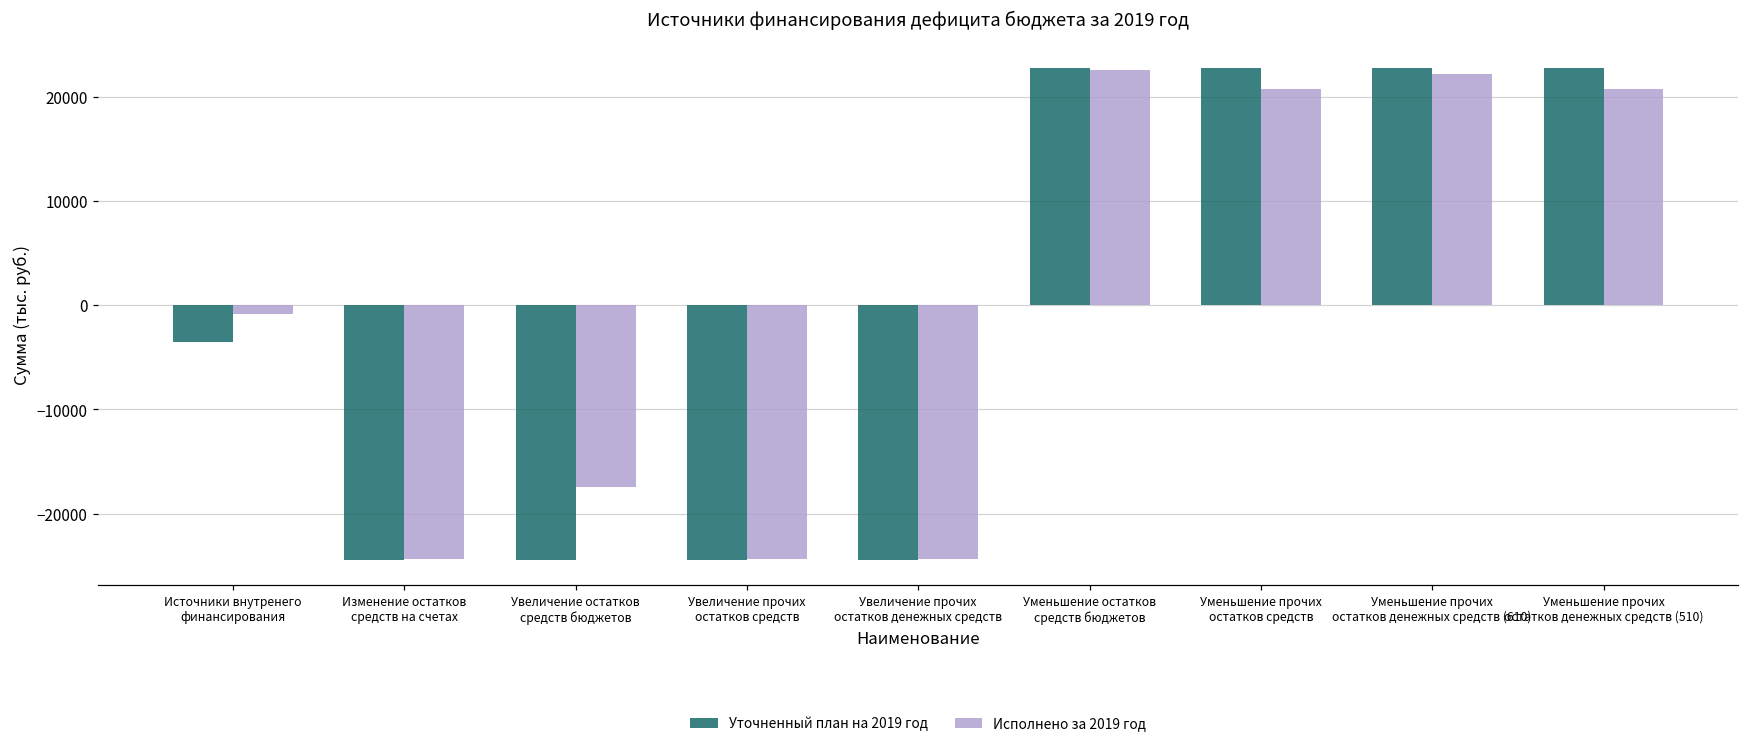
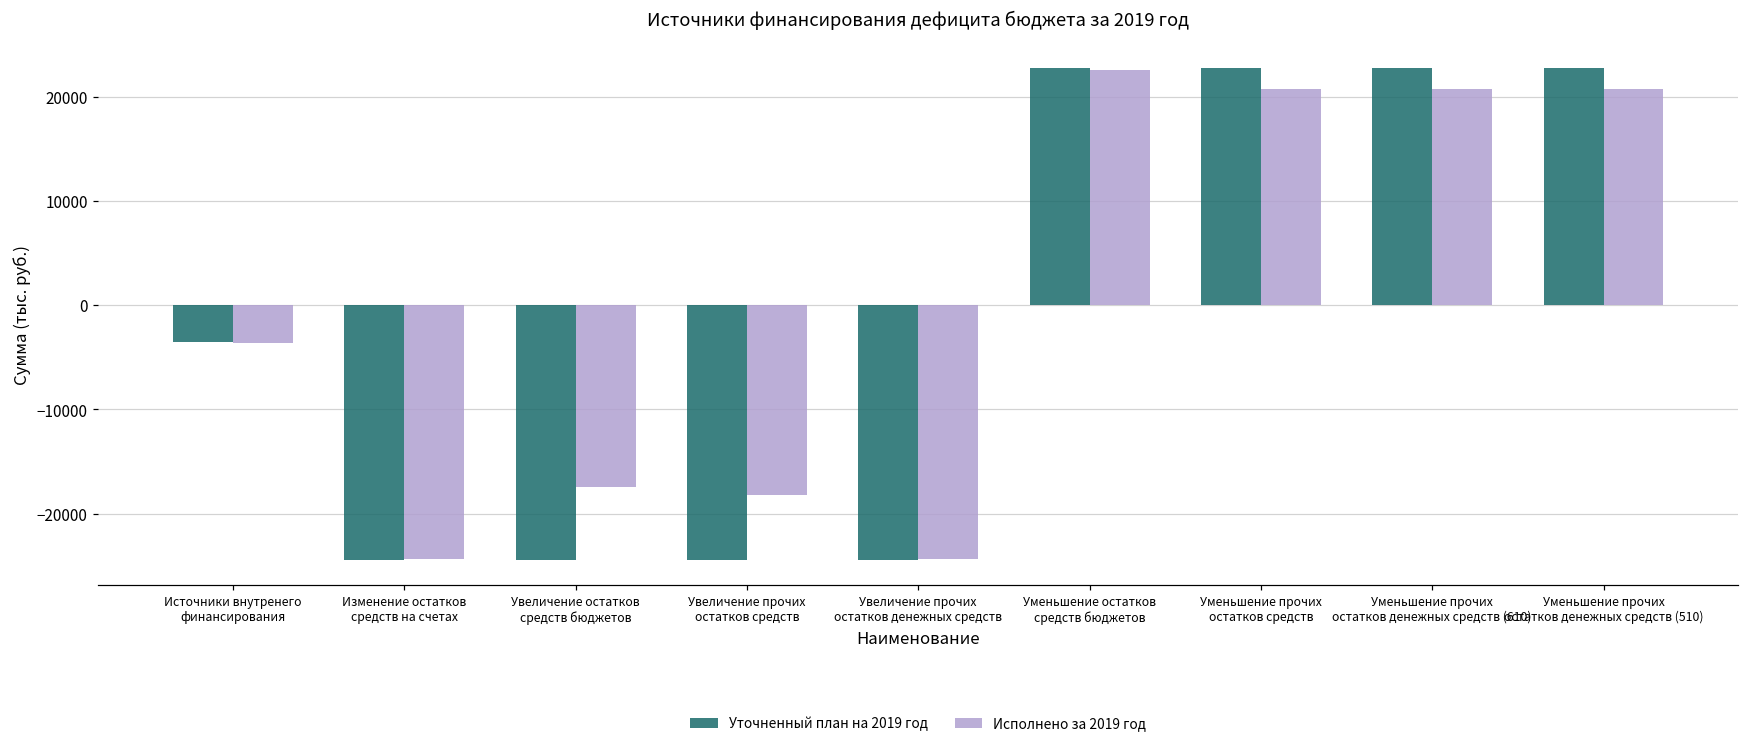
Исполнено за 2019 год, Источники внутренего финансирования: -1000 -> -4000
Исполнено за 2019 год, Увеличение прочих остатков средств: -24000 -> -18000
Исполнено за 2019 год, Уменьшение прочих остатков денежных средств (610): 22000 -> 21000
